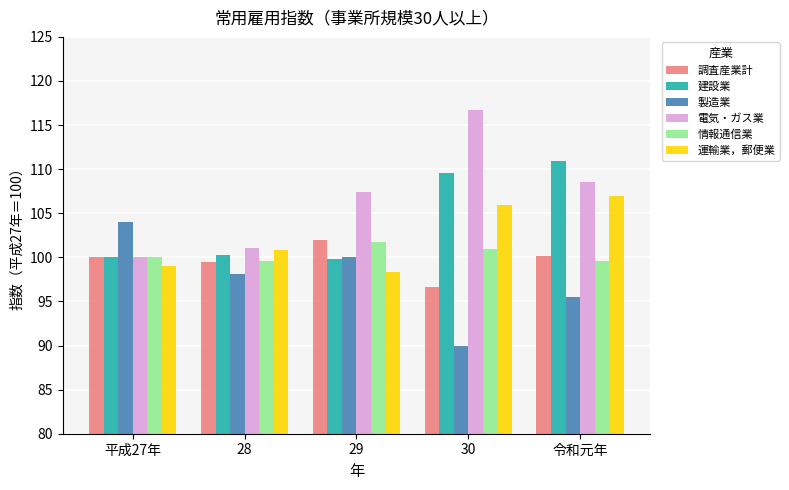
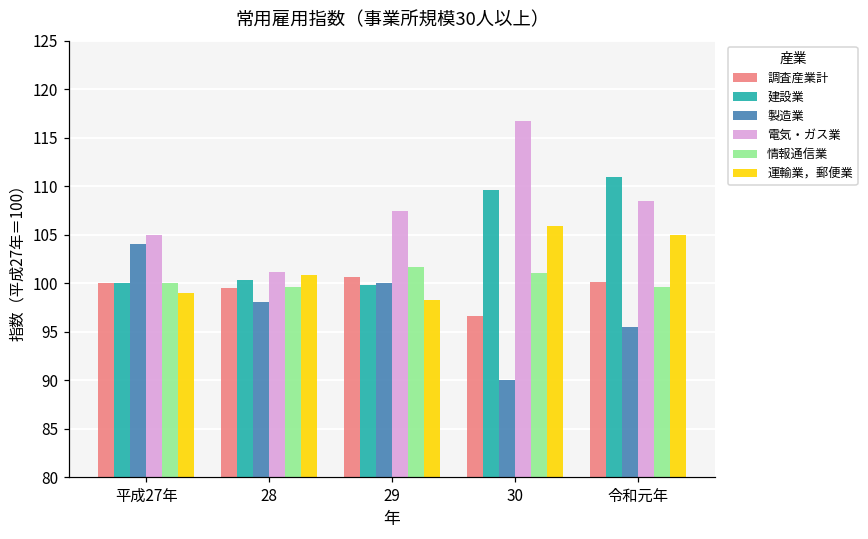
電気・ガス業, 平成27年: 100 -> 105
調査産業計, 29: 102 -> 101
運輸業，郵便業, 令和元年: 107 -> 105
